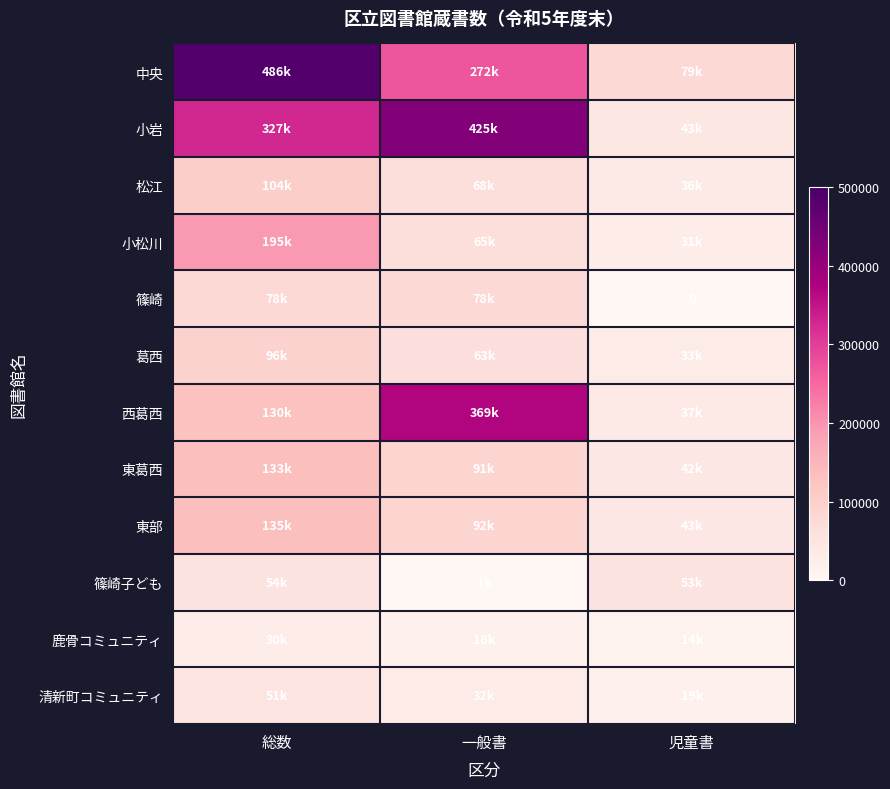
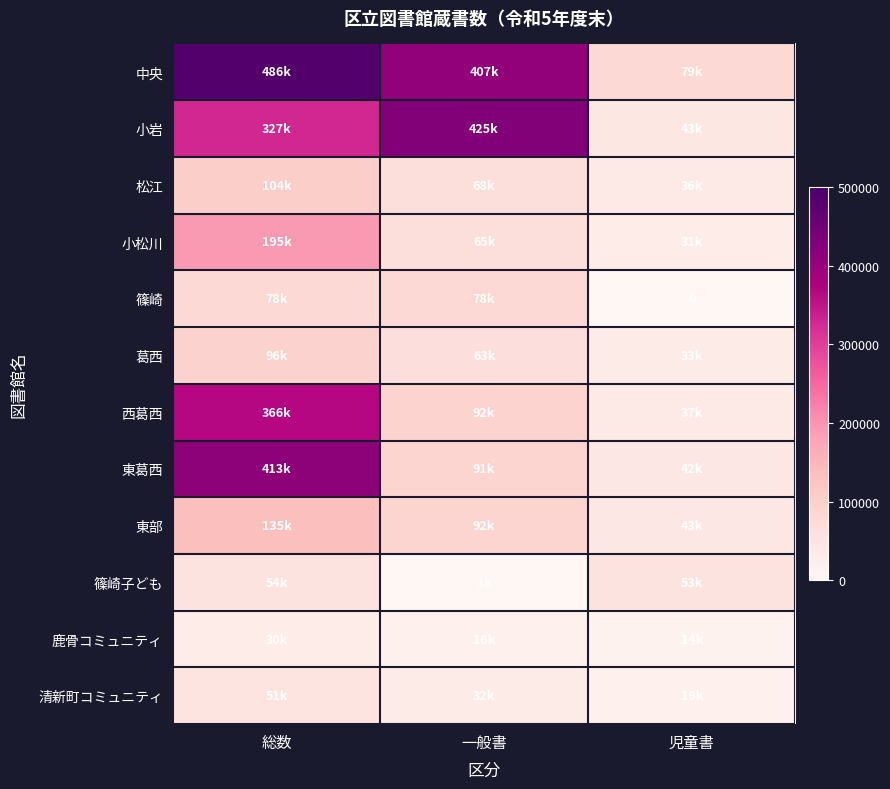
中央, 一般書: 272k -> 407k
西葛西, 総数: 130k -> 366k
西葛西, 一般書: 369k -> 92k
東葛西, 総数: 133k -> 413k
